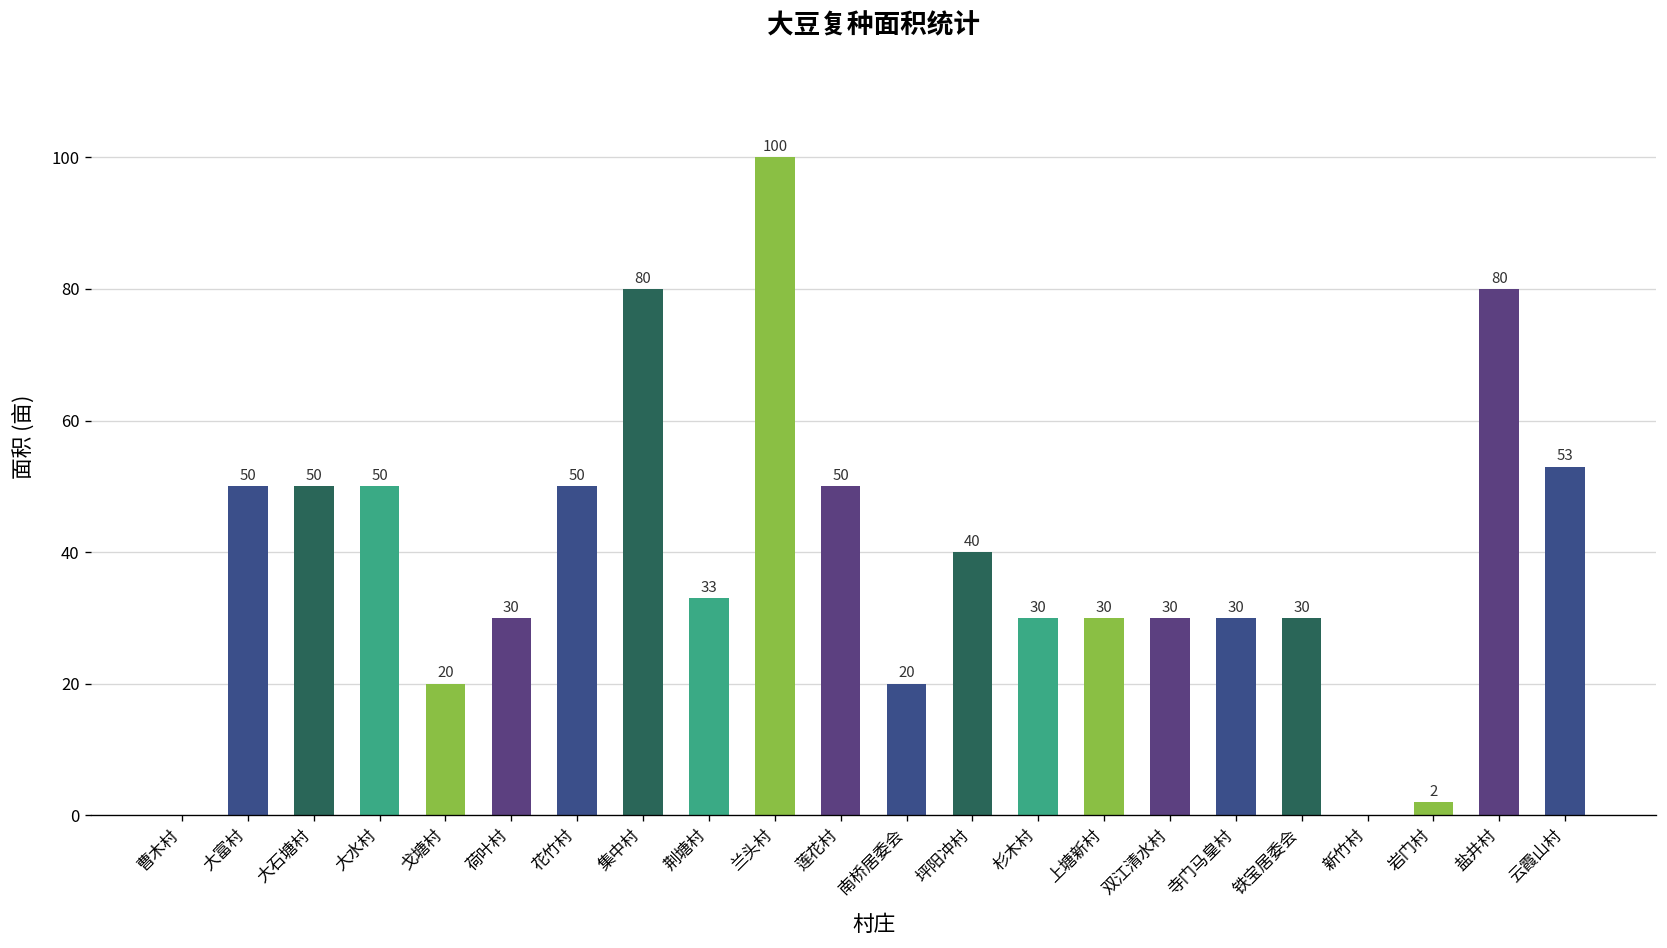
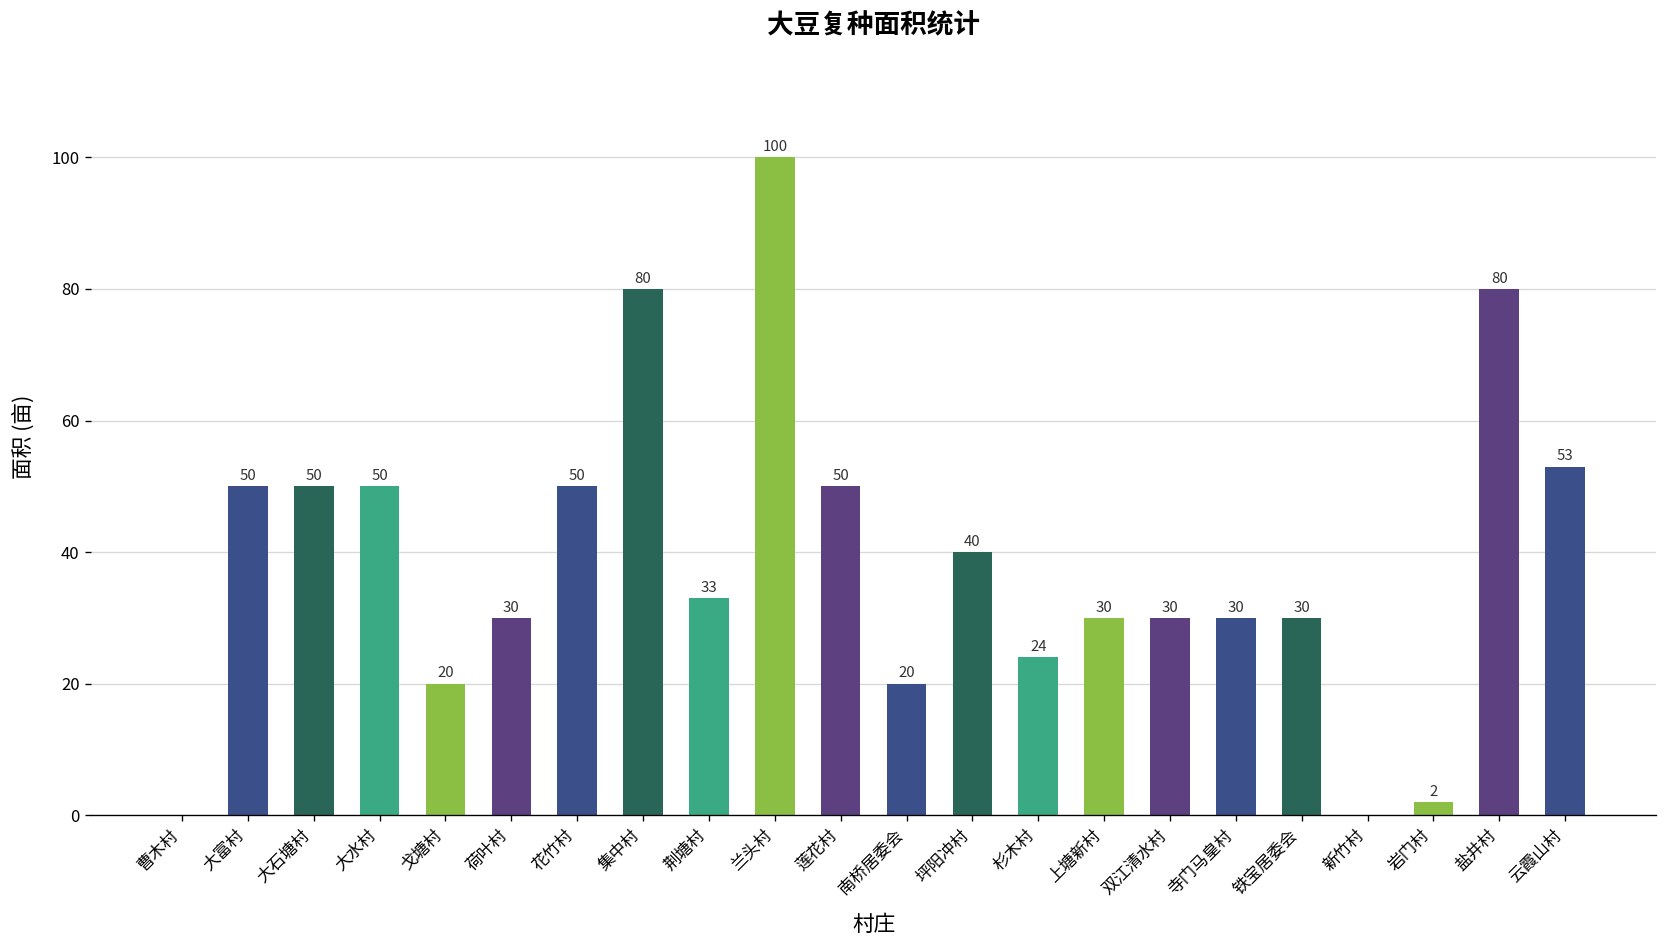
杉木村: 30 -> 24
